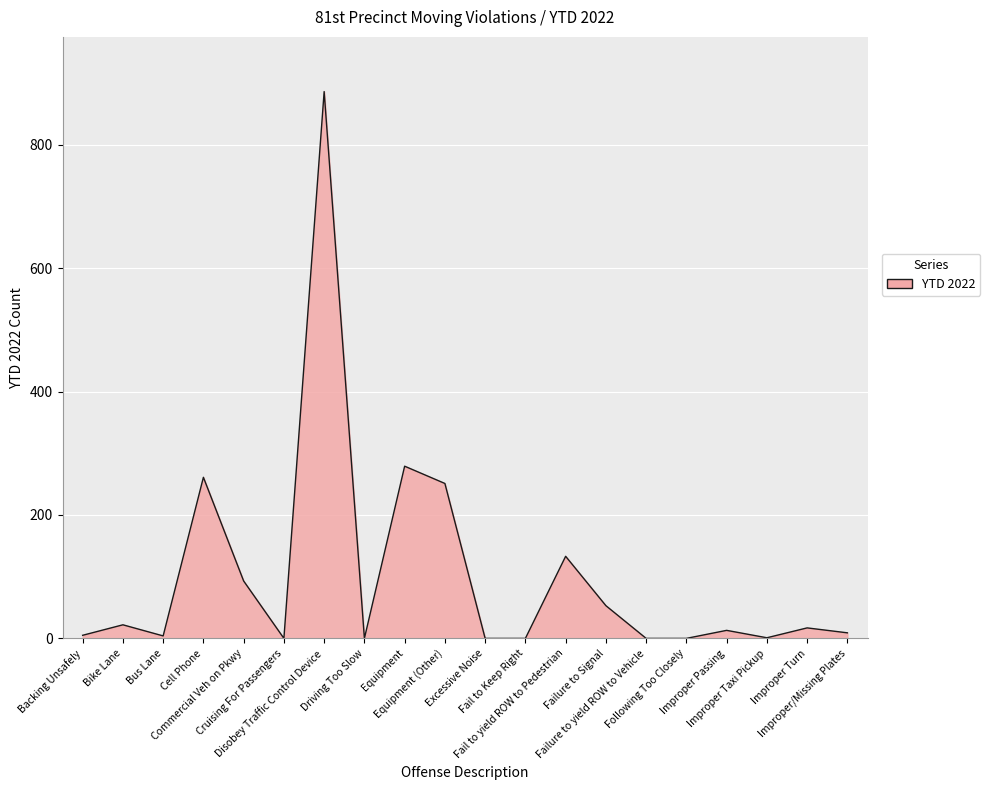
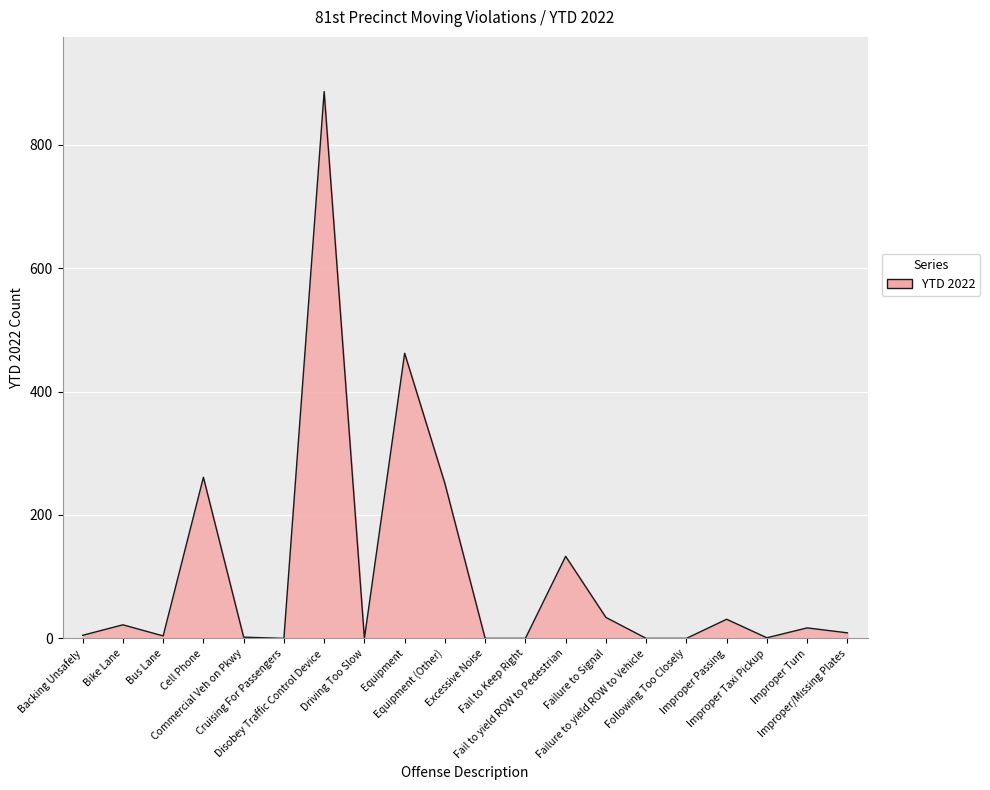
Commercial Veh on Pkwy: 90 -> 0
Equipment: 280 -> 460
Failure to Signal: 50 -> 30
Improper Passing: 10 -> 30
